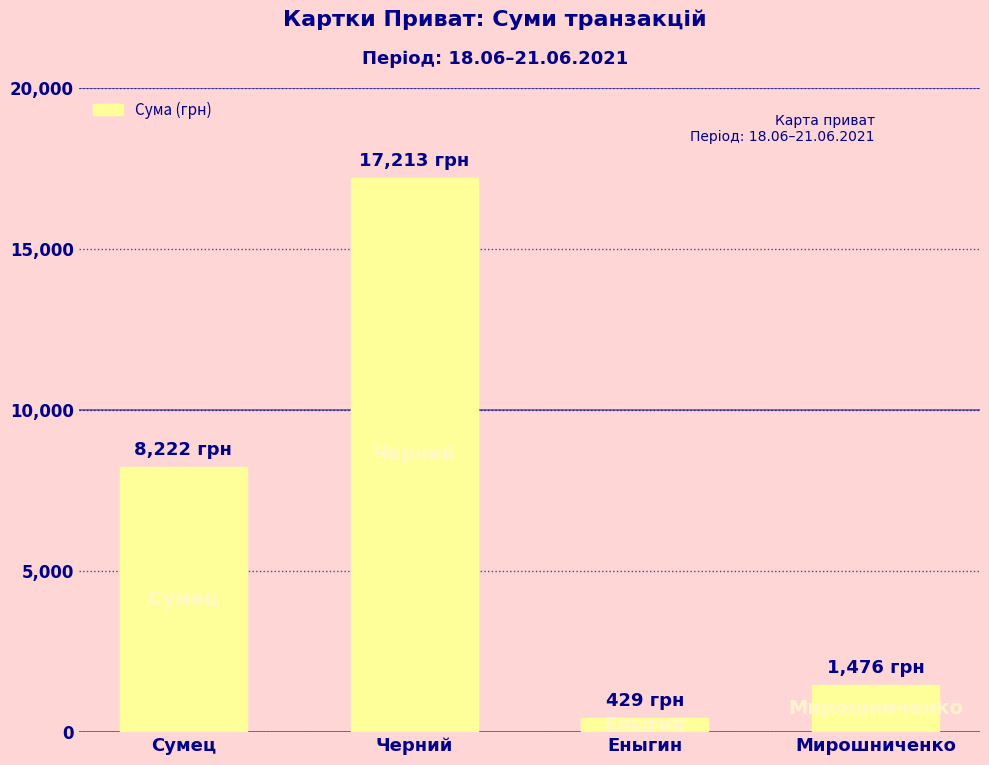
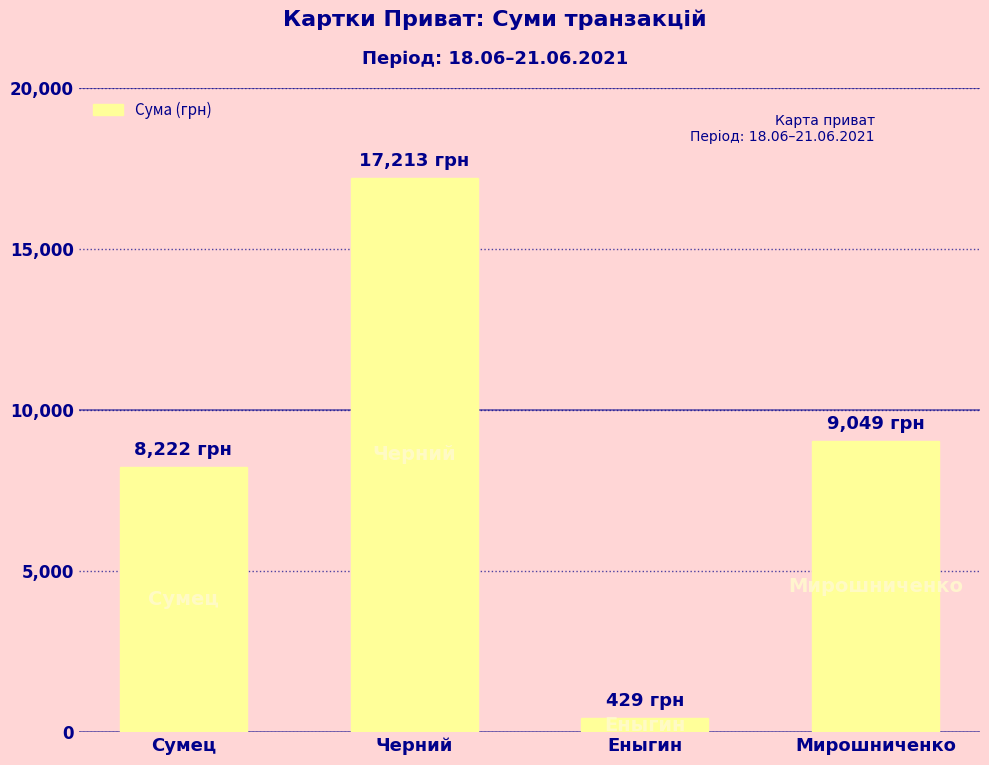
Мирошниченко: 1,476 -> 9,049
